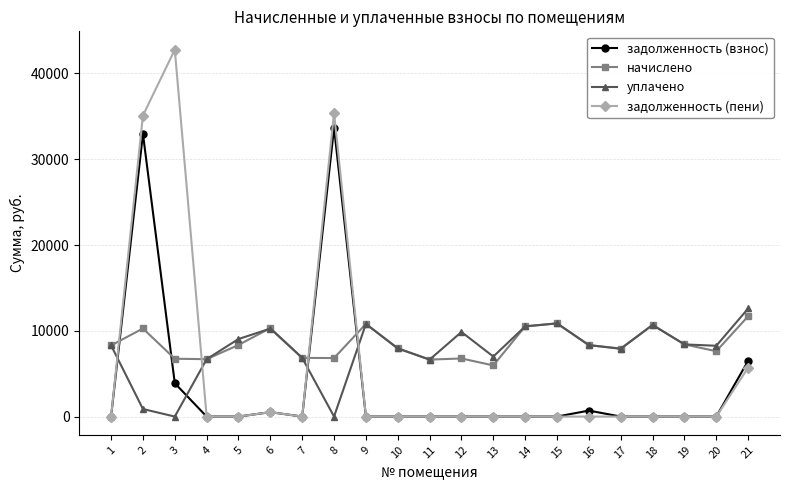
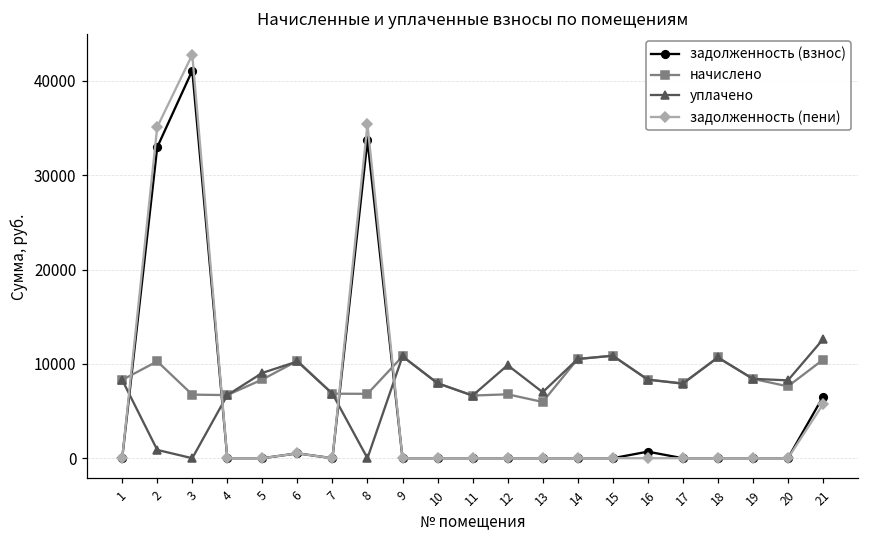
задолженность (взнос), 3: 4000 -> 41000
начислено, 21: 12000 -> 10000
